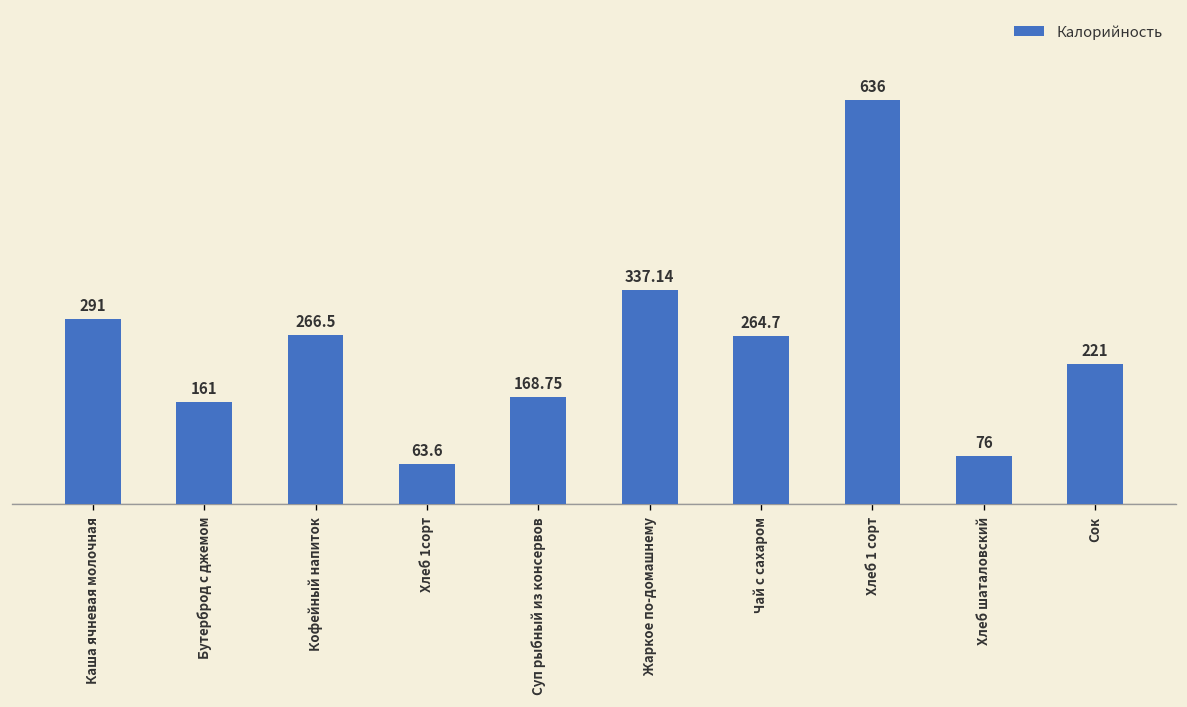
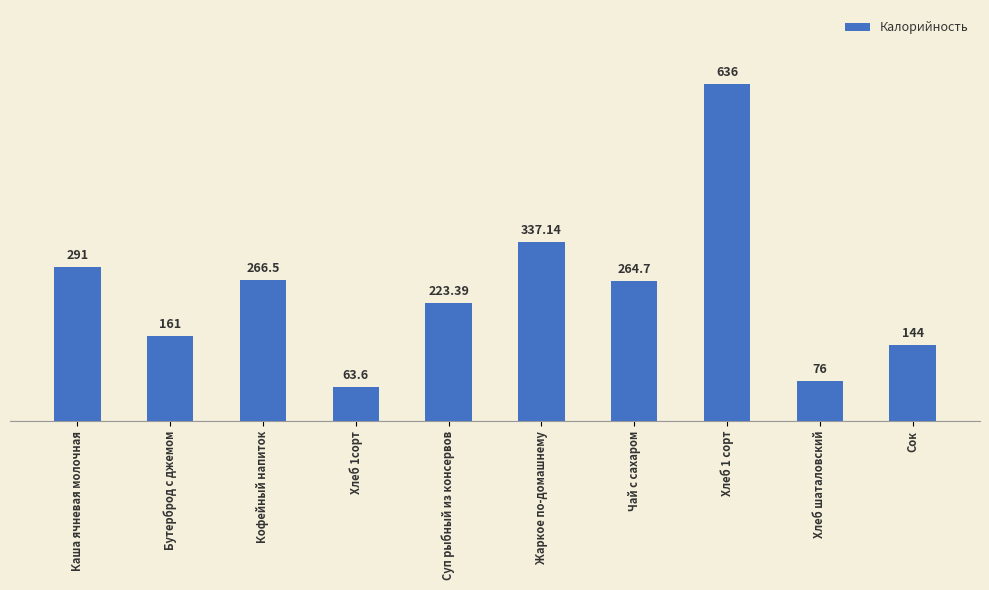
Суп рыбный из консервов: 168.75 -> 223.39
Сок: 221 -> 144
